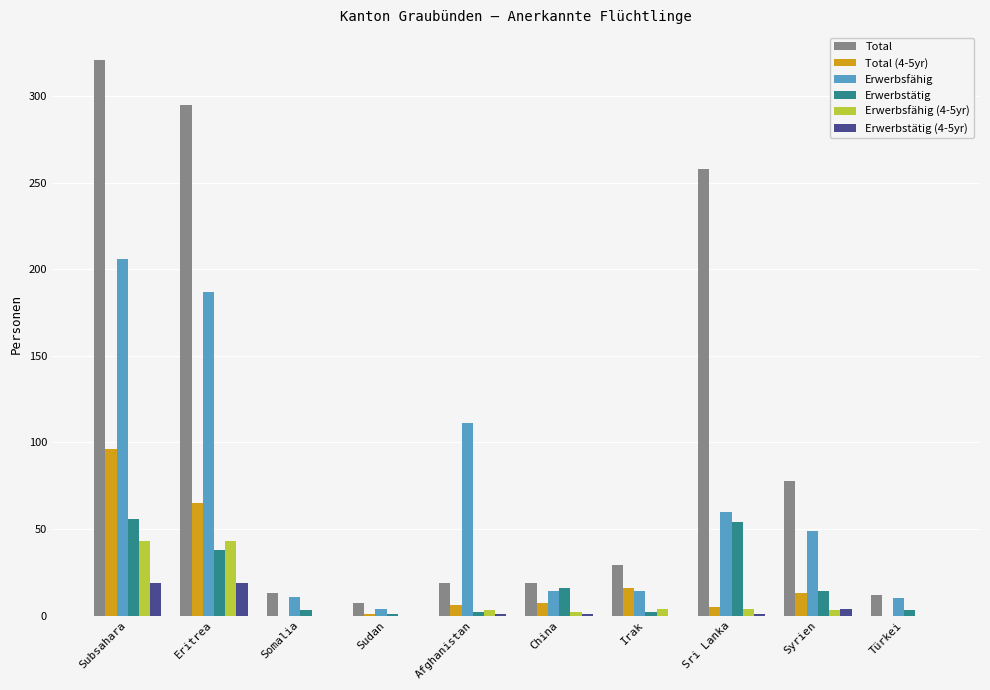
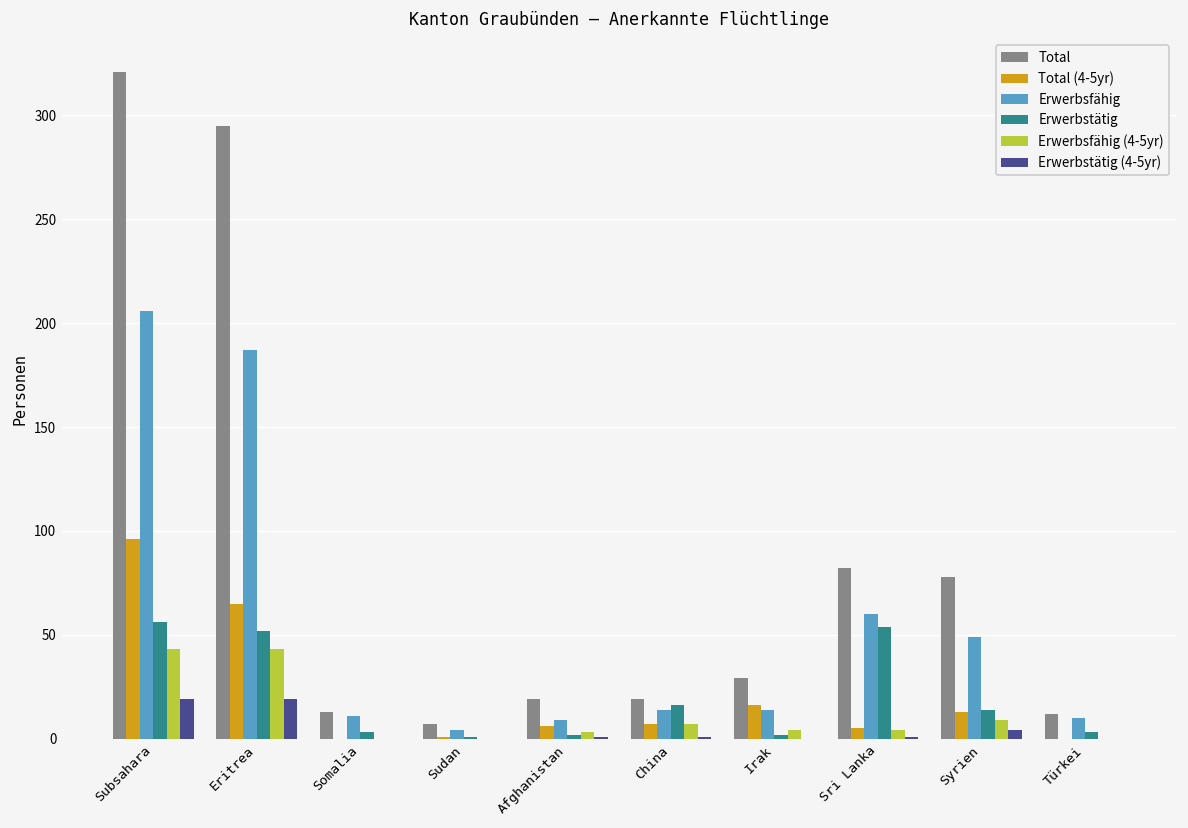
Erwerbstätig, Eritrea: 38 -> 52
Erwerbsfähig, Afghanistan: 111 -> 9
Erwerbsfähig (4-5yr), China: 2 -> 7
Total, Sri Lanka: 258 -> 82
Erwerbsfähig (4-5yr), Syrien: 3 -> 9
